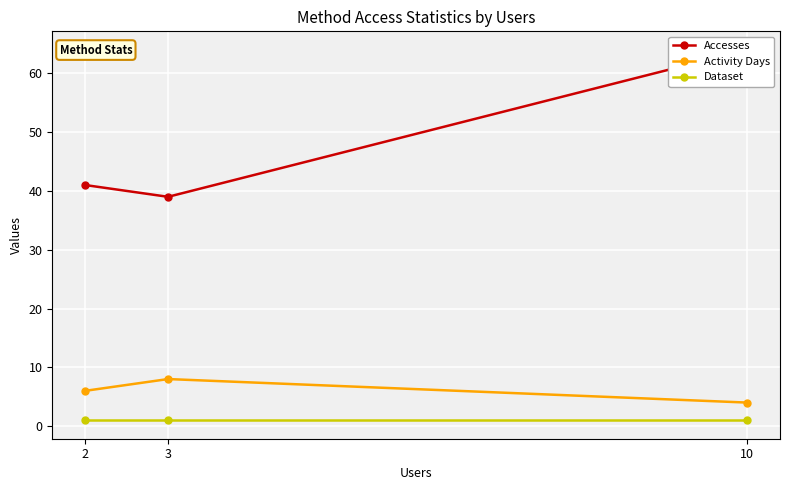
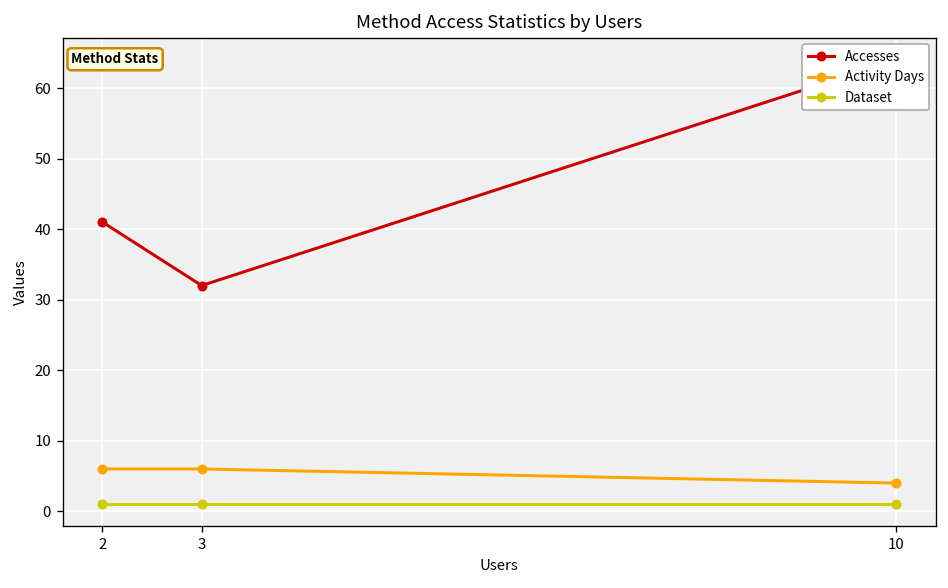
Accesses, 3: 39 -> 32
Activity Days, 3: 8 -> 6
